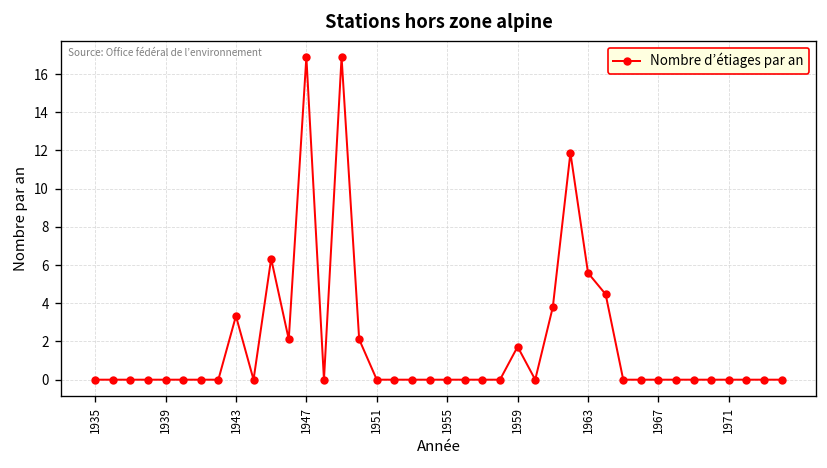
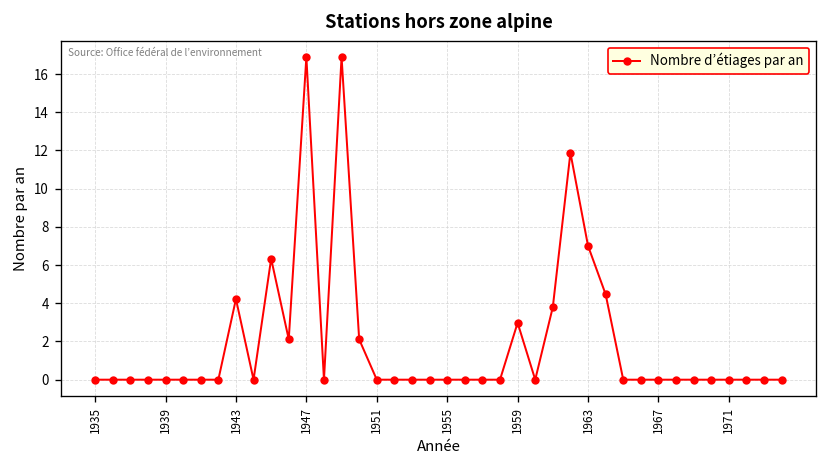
1943: 3.3 -> 4.2
1959: 1.7 -> 3.0
1963: 5.6 -> 7.0
